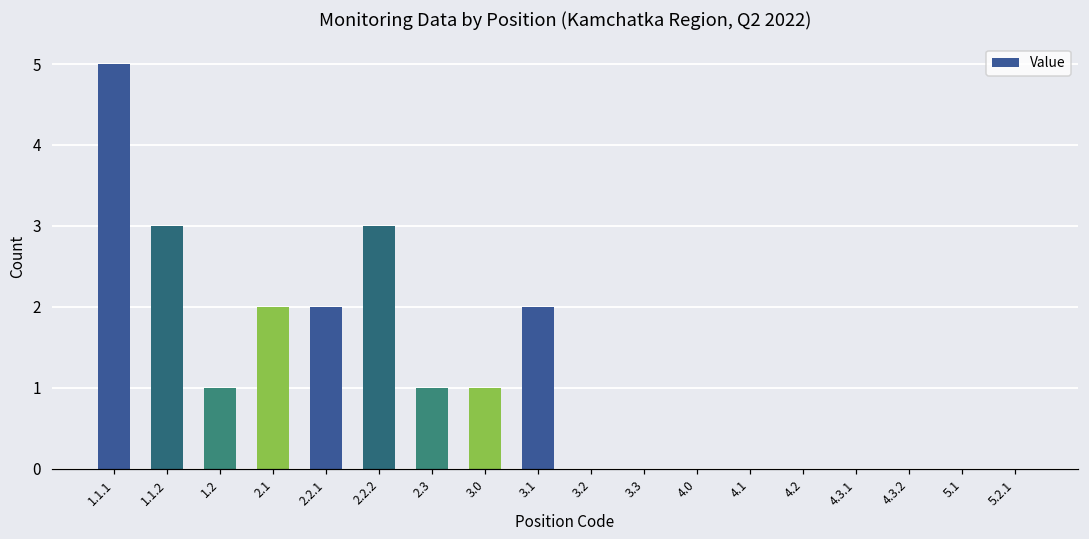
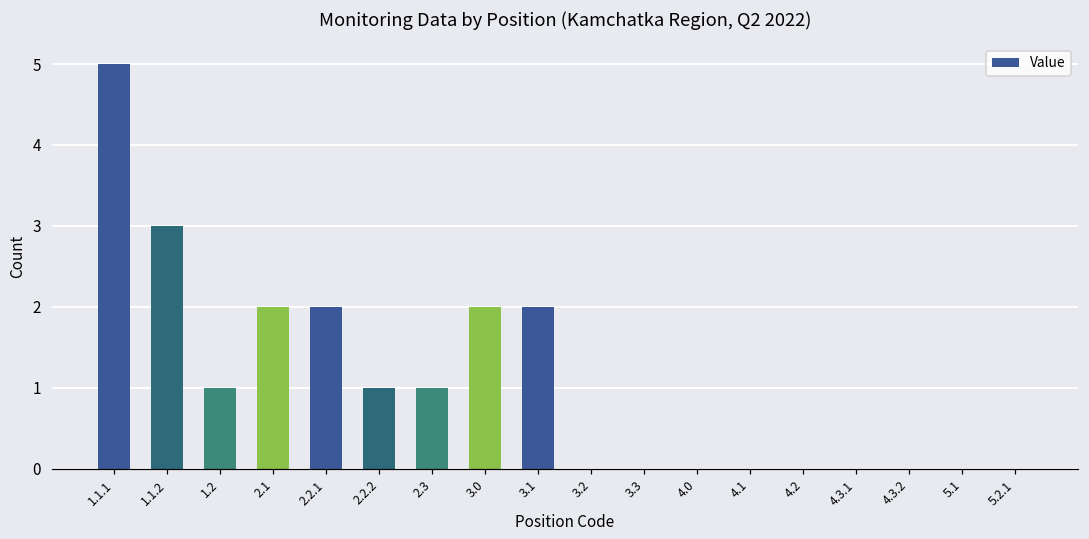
2.2.2: 3 -> 1
3.0: 1 -> 2
